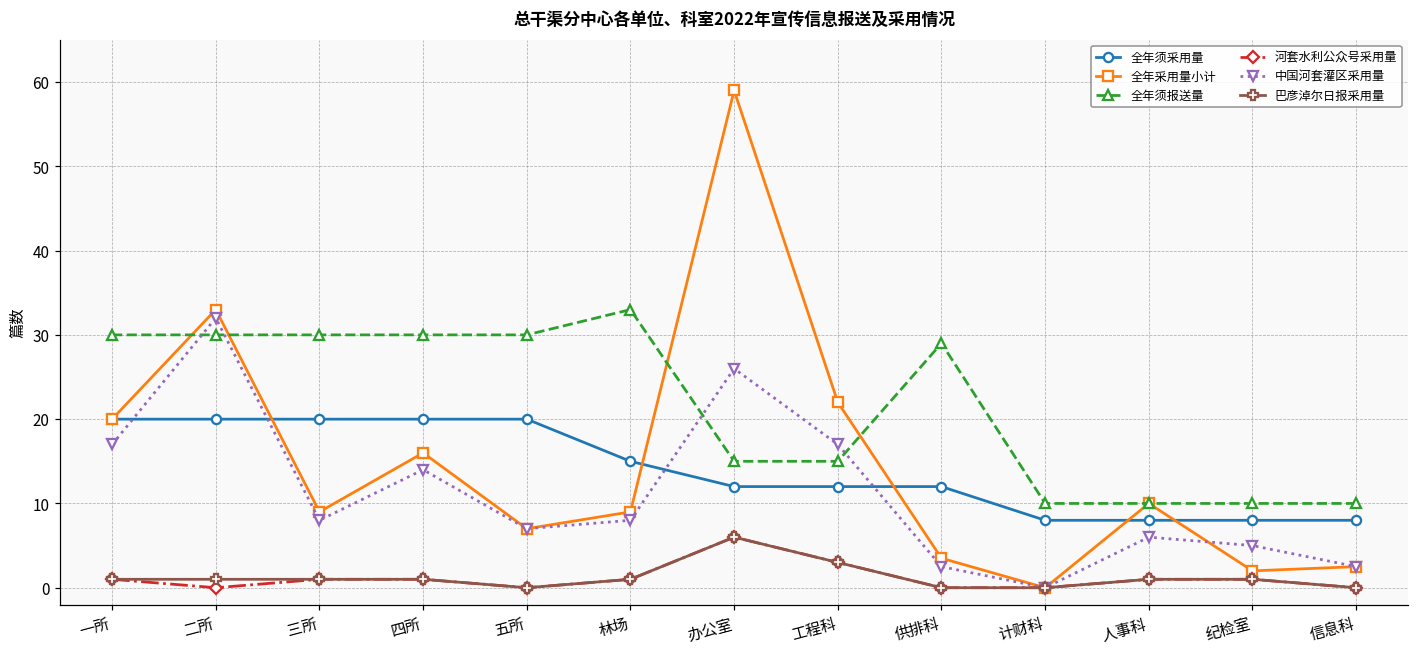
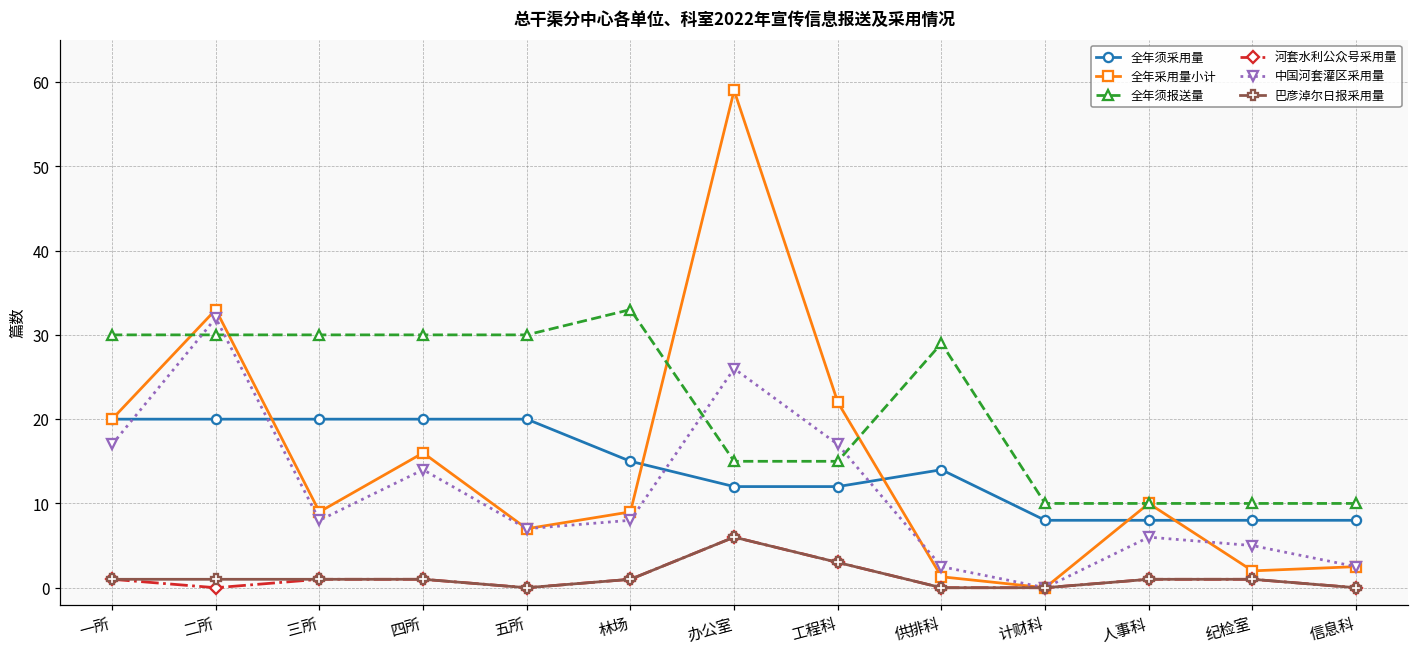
全年须采用量, 供排科: 12 -> 14
全年采用量小计, 供排科: 4 -> 1
